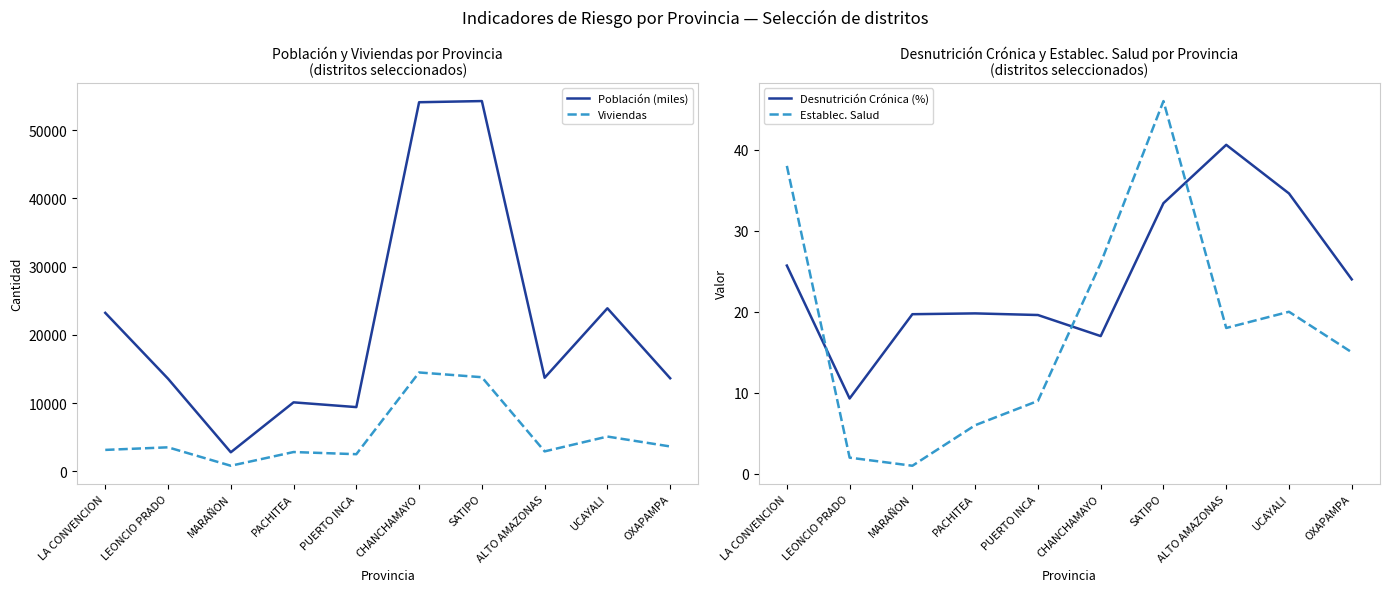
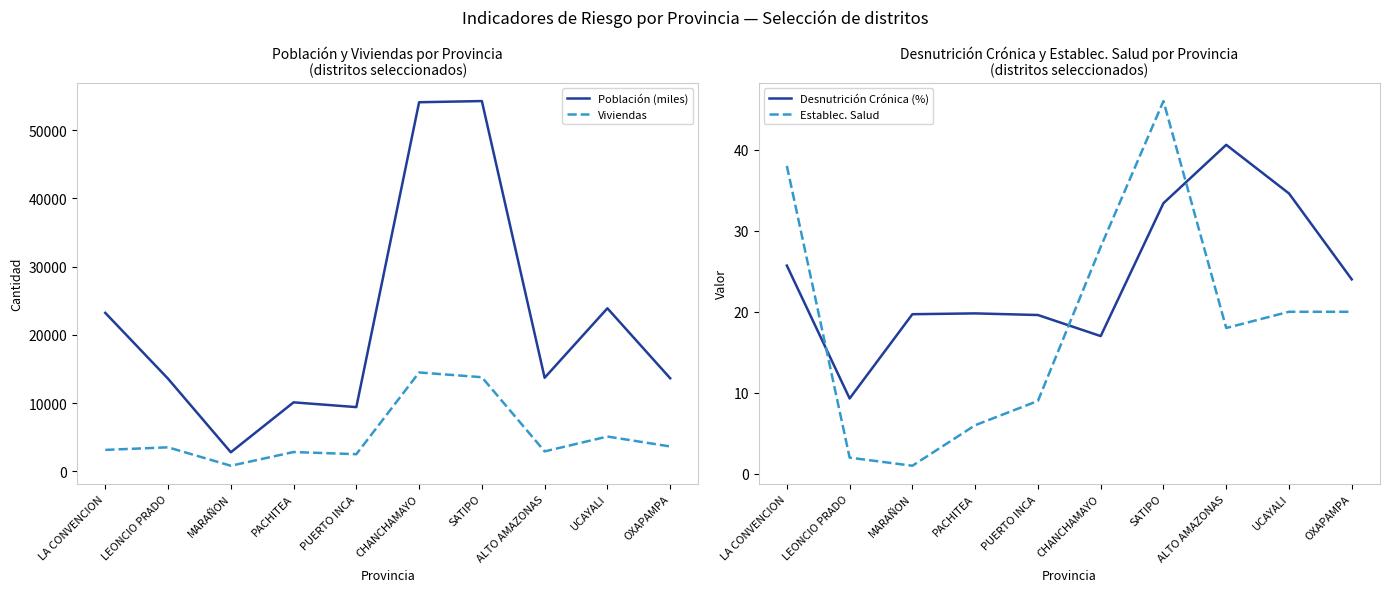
Desnutrición Crónica y Establec. Salud por Provincia (distritos seleccionados), Establec. Salud, CHANCHAMAYO: 26 -> 28
Desnutrición Crónica y Establec. Salud por Provincia (distritos seleccionados), Establec. Salud, OXAPAMPA: 15 -> 20
